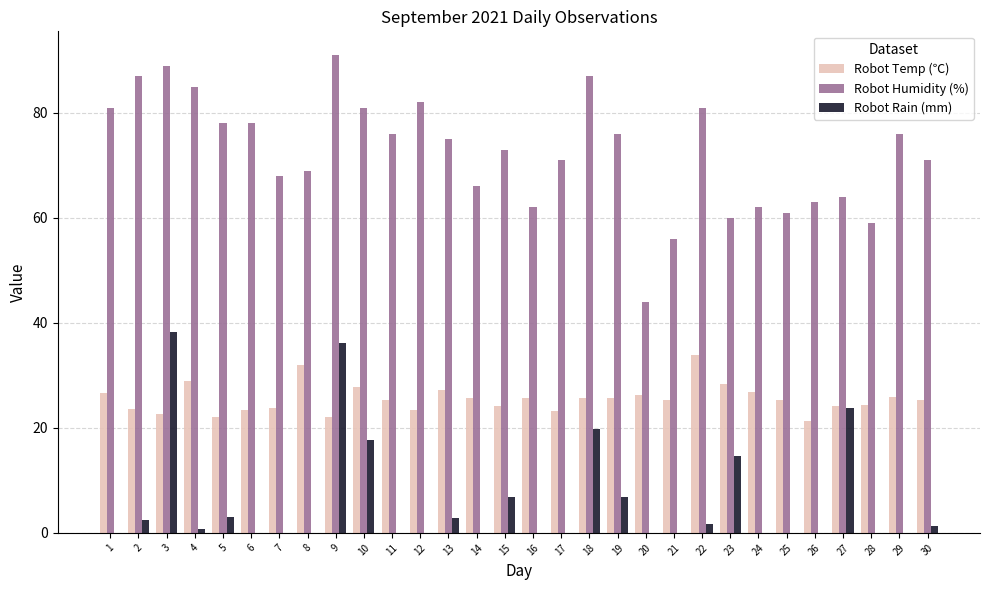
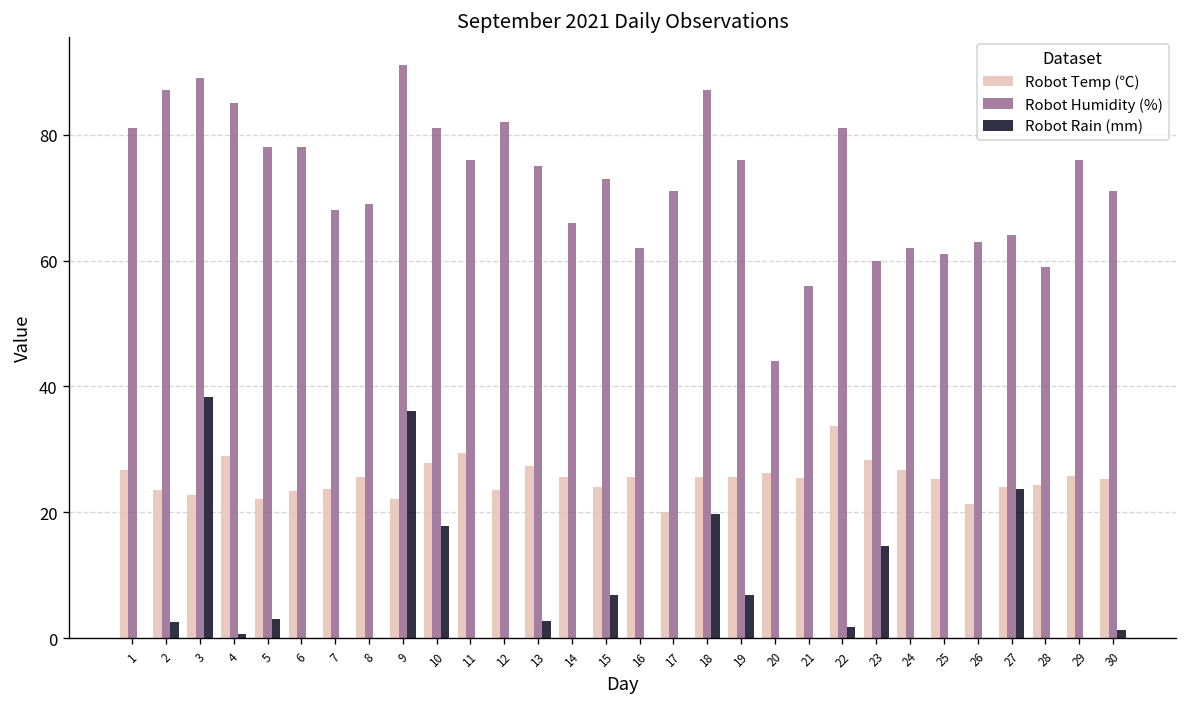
Robot Temp (℃), 8: 32 -> 26
Robot Temp (℃), 11: 25 -> 29
Robot Temp (℃), 17: 23 -> 20
